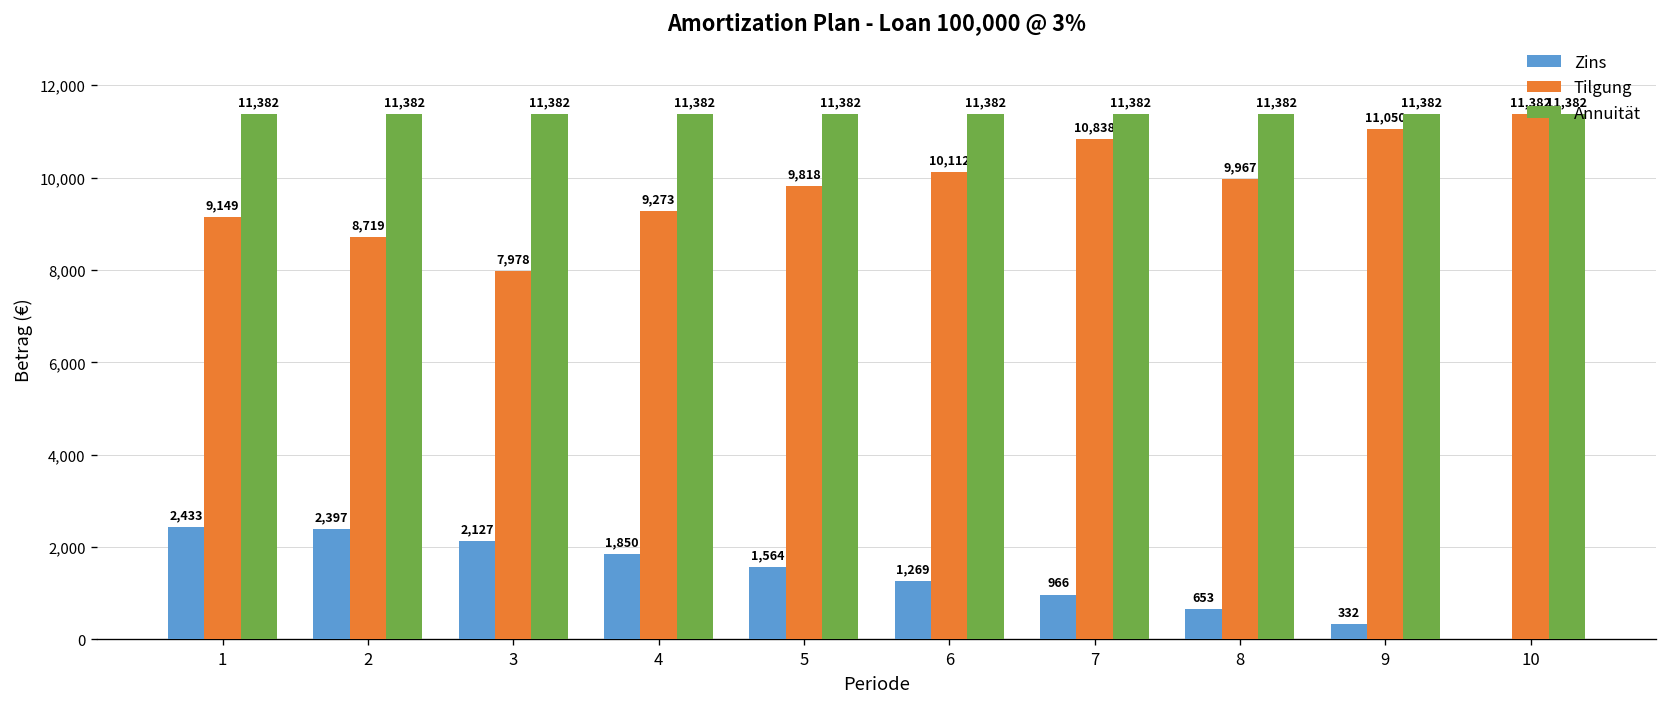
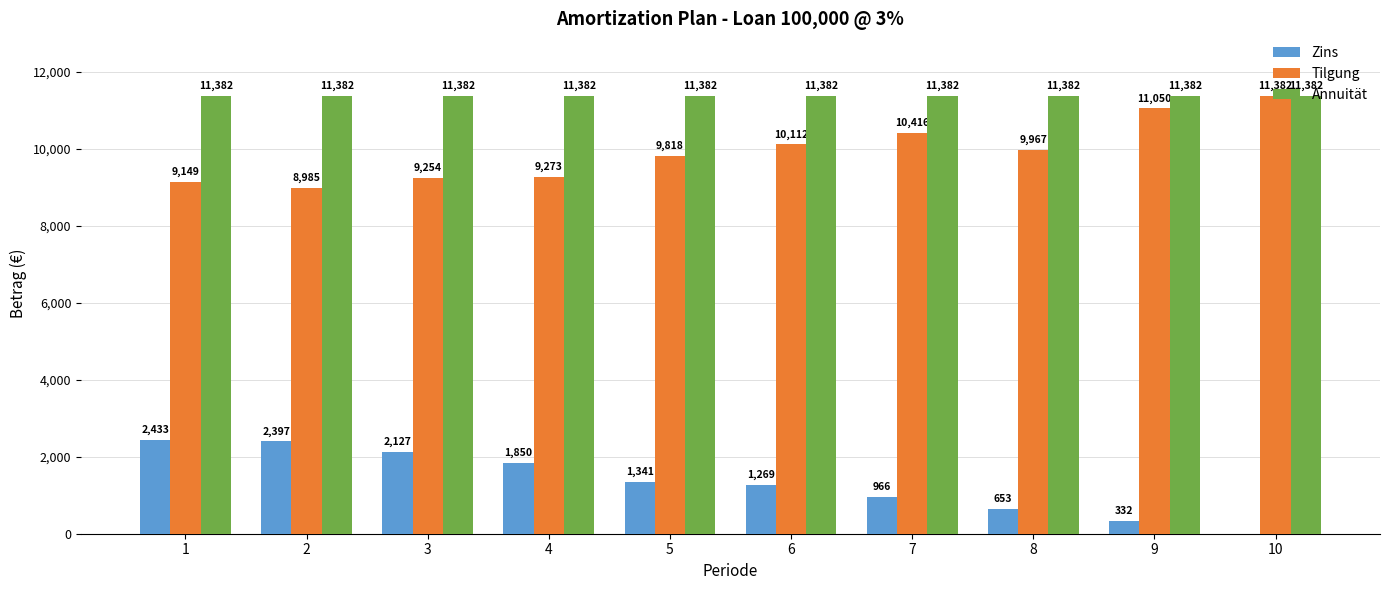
Tilgung, 2: 8,719 -> 8,985
Tilgung, 3: 7,978 -> 9,254
Zins, 5: 1,564 -> 1,341
Tilgung, 7: 10,838 -> 10,416
